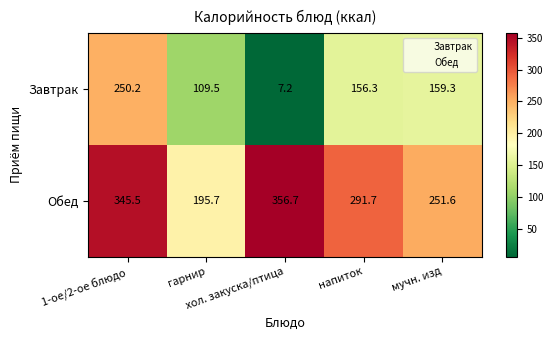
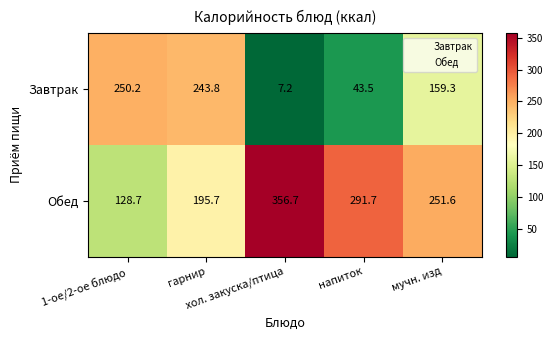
Завтрак, гарнир: 109.5 -> 243.8
Завтрак, напиток: 156.3 -> 43.5
Обед, 1-ое/2-ое блюдо: 345.5 -> 128.7
